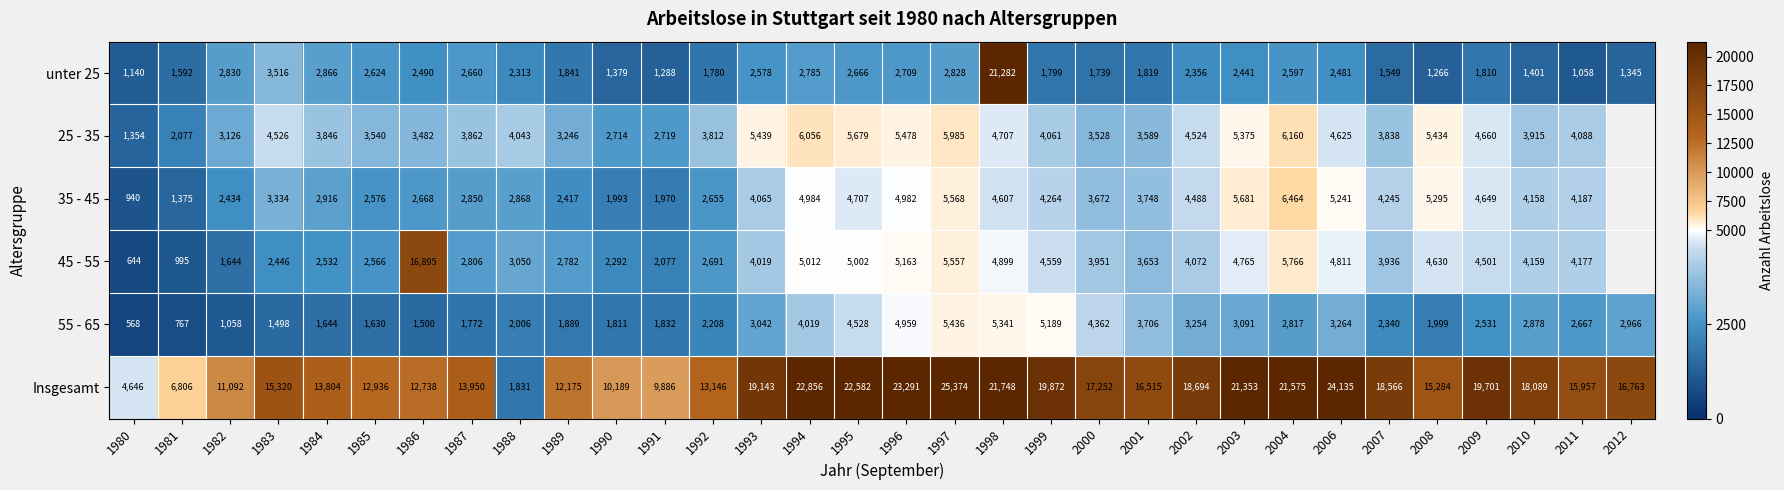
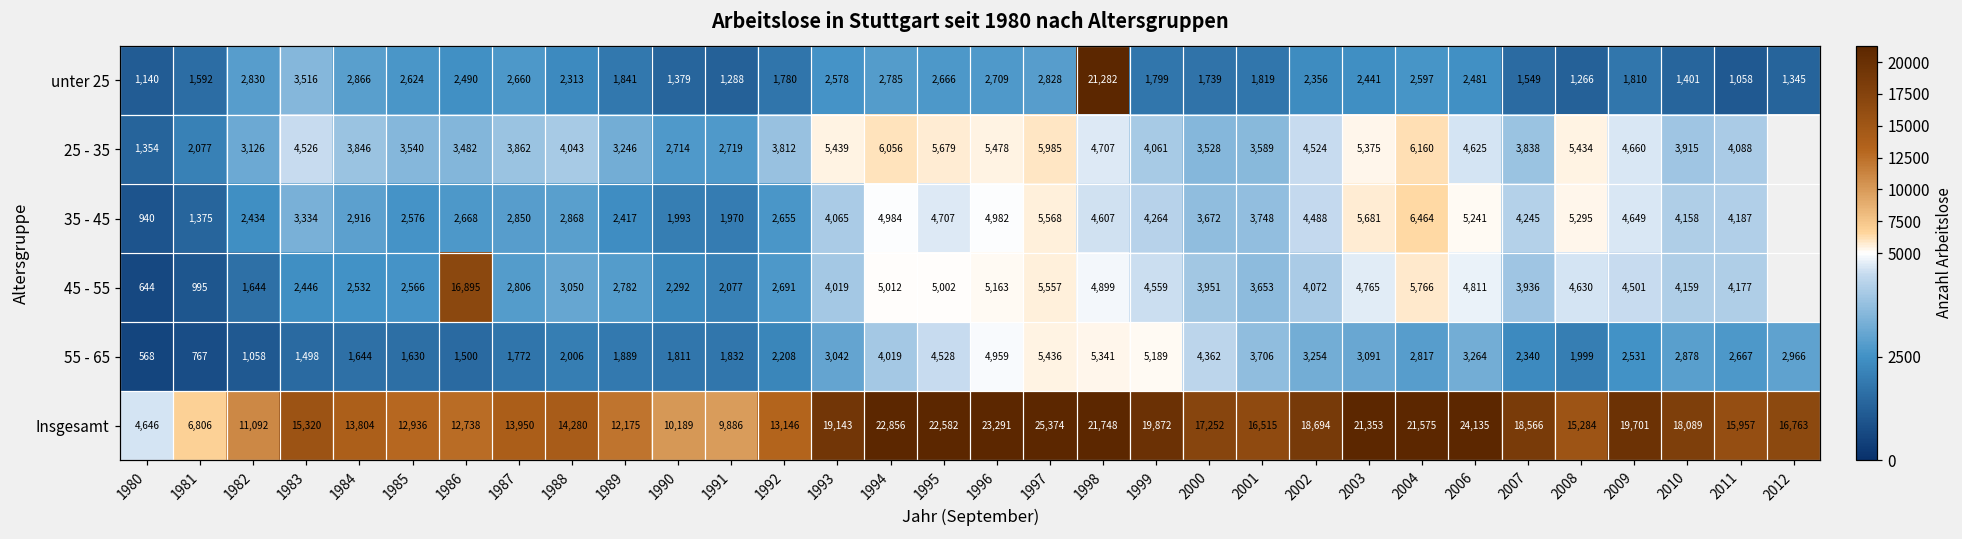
Insgesamt, 1988: 1,831 -> 14,280
